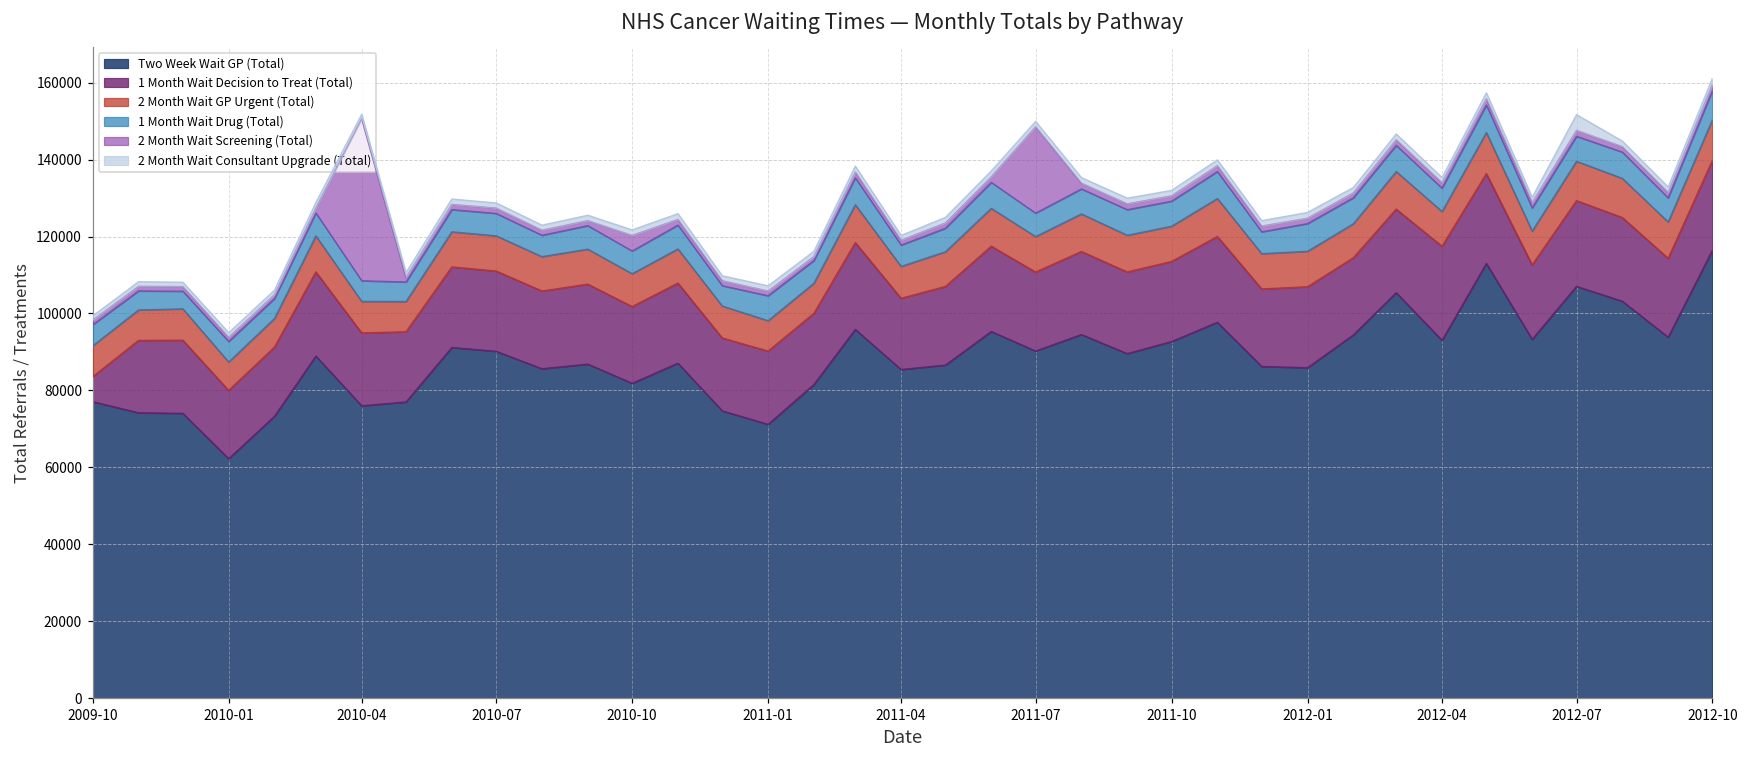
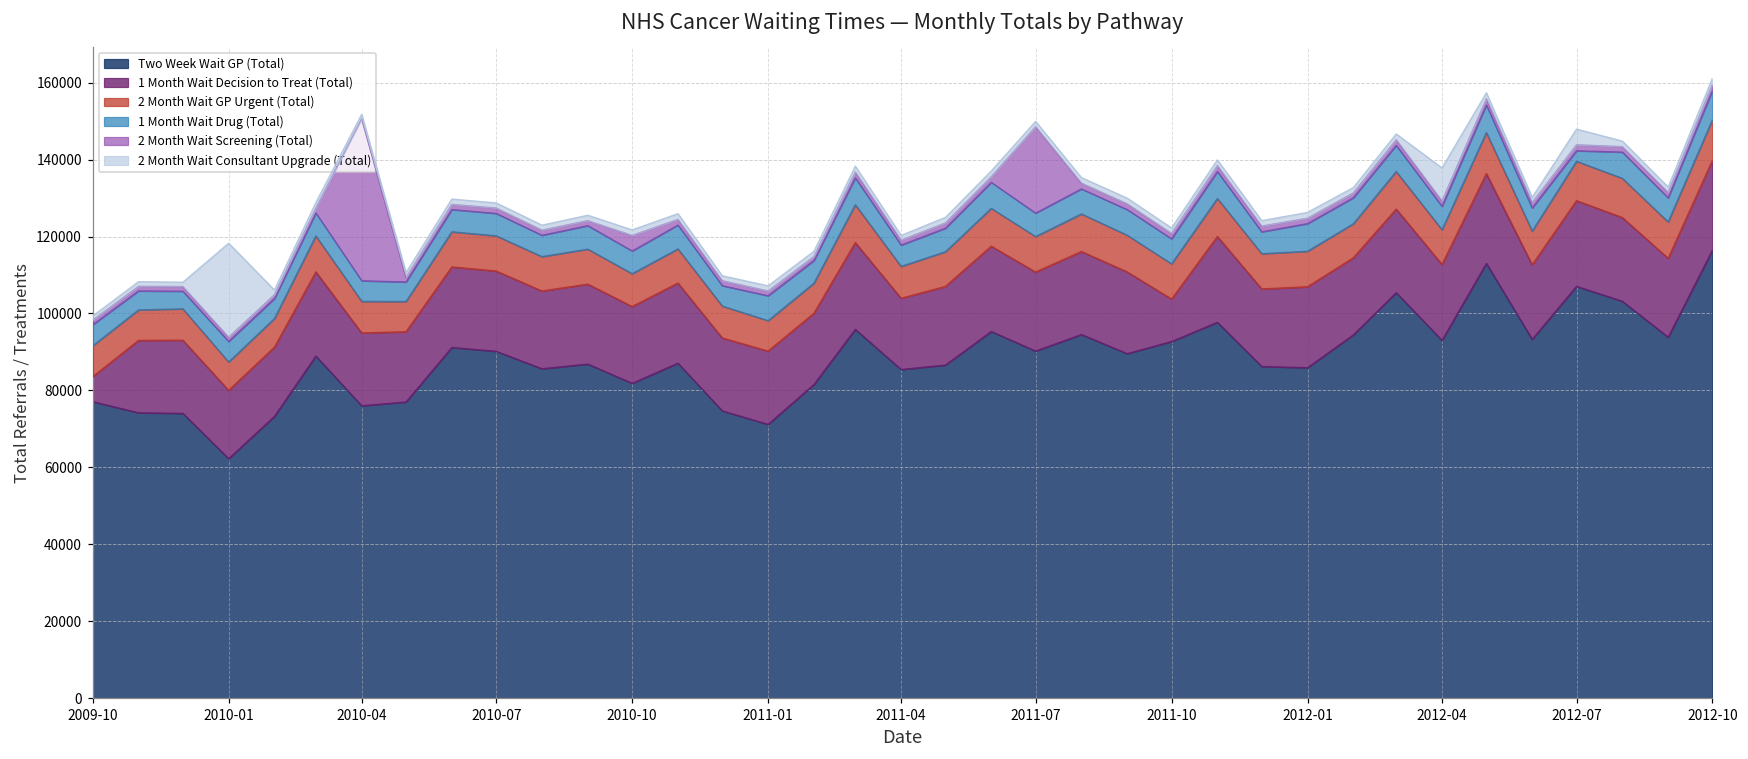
2 Month Wait Consultant Upgrade (Total), 2010-01: 1000 -> 24000
1 Month Wait Decision to Treat (Total), 2011-10: 21000 -> 11000
1 Month Wait Decision to Treat (Total), 2012-04: 24000 -> 20000
2 Month Wait Consultant Upgrade (Total), 2012-04: 1000 -> 9000
1 Month Wait Drug (Total), 2012-07: 6000 -> 3000
